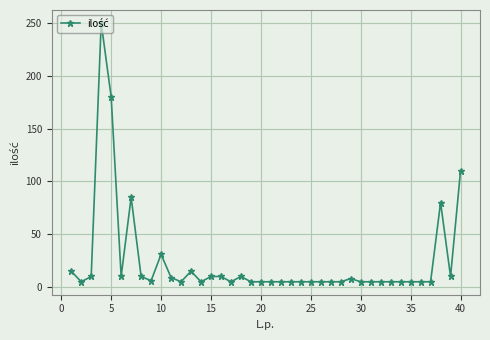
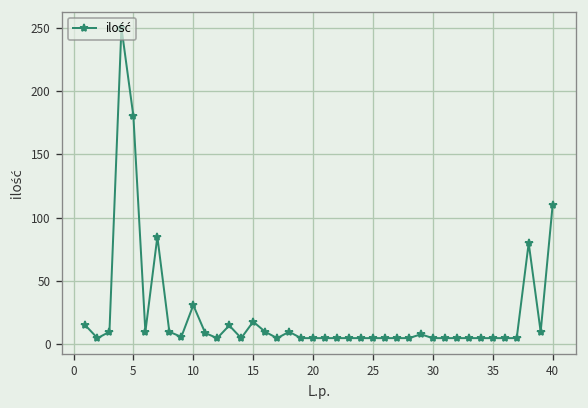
15: 10 -> 18
